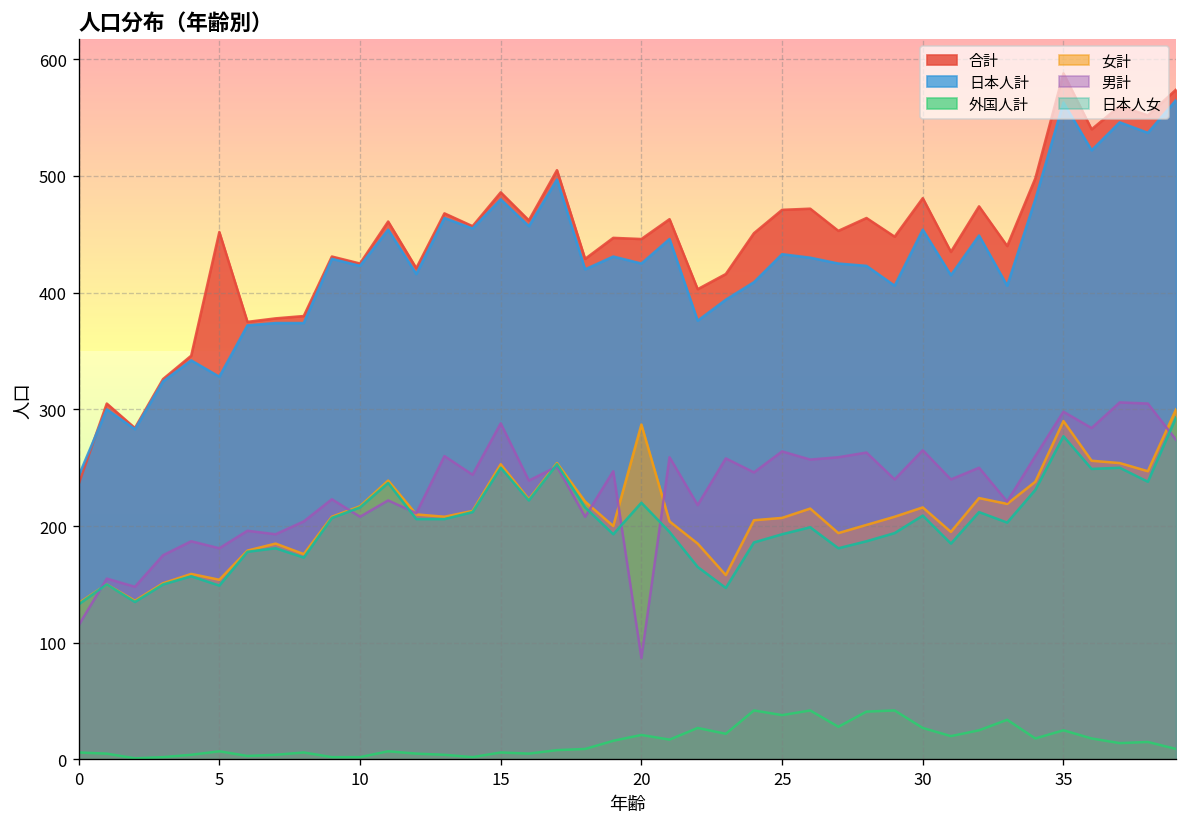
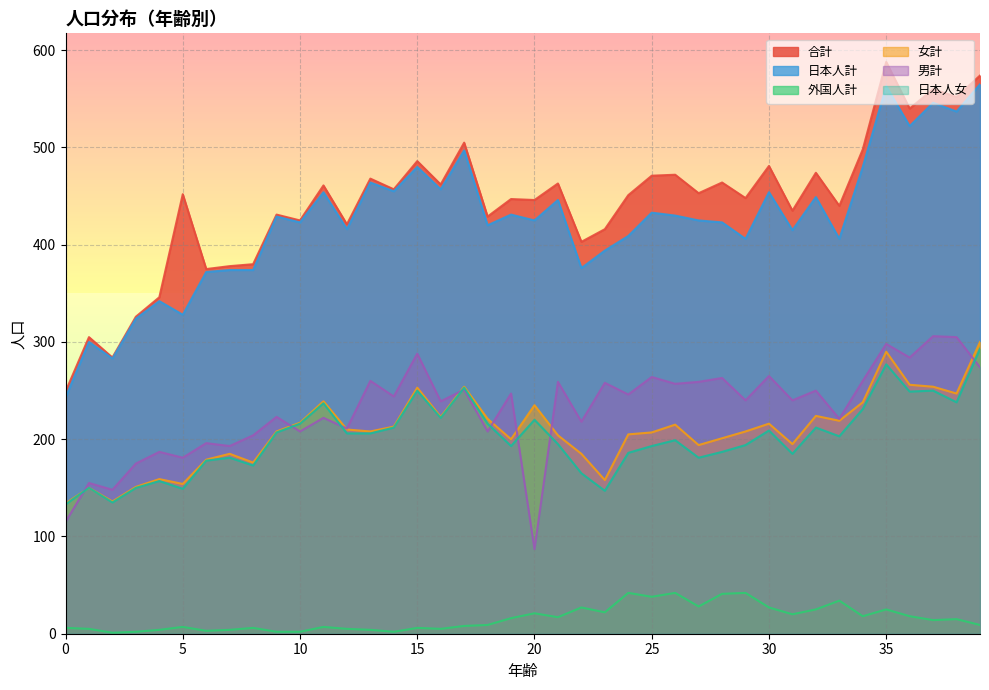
合計, 0: 240 -> 250
女計, 20: 290 -> 240
